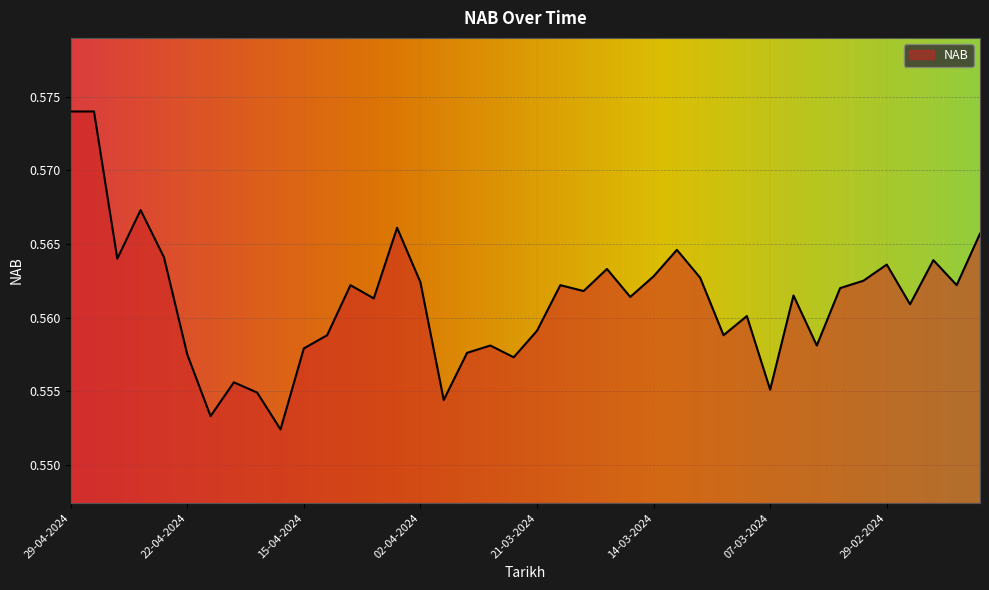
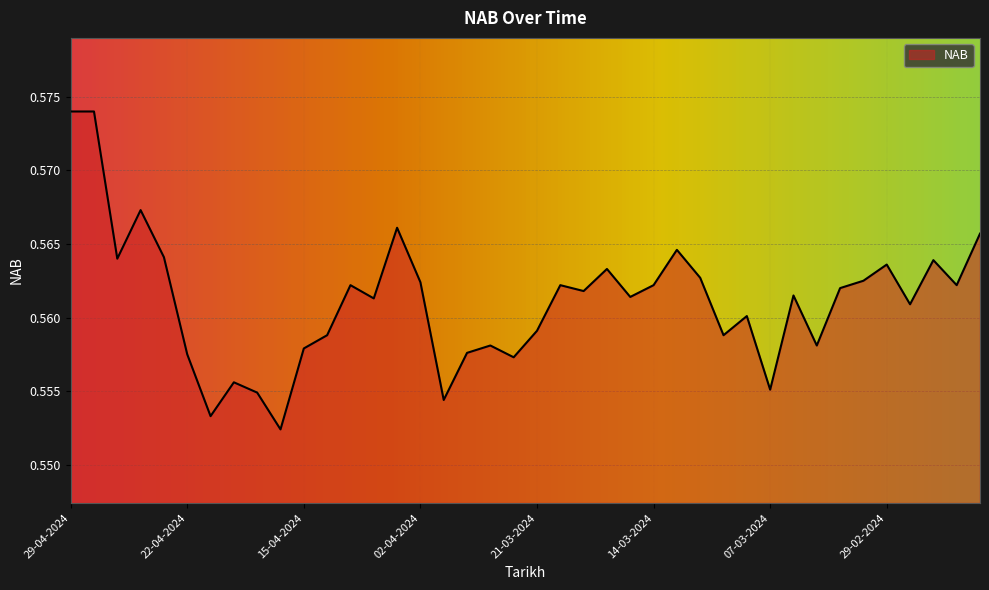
14-03-2024: 0.5628 -> 0.5622
